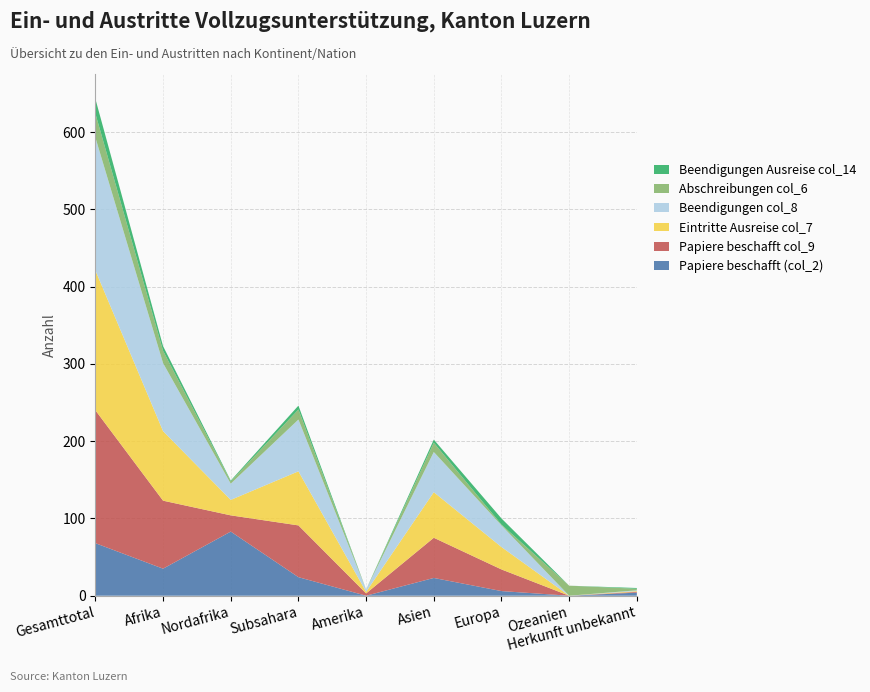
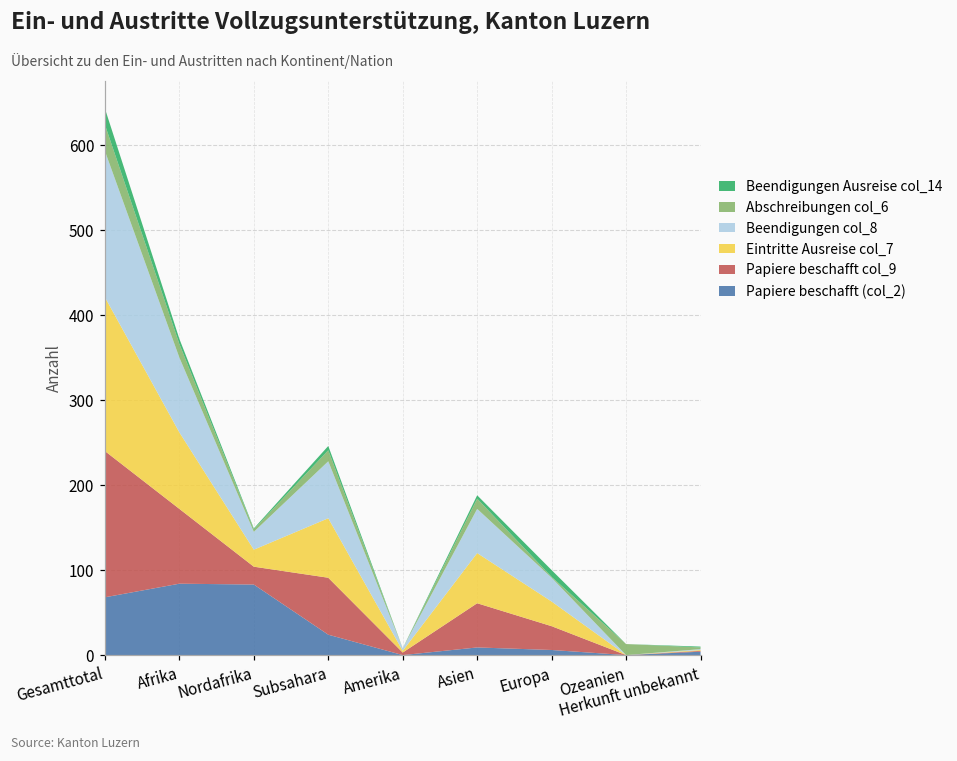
Papiere beschafft (col_2), Afrika: 40 -> 80
Papiere beschafft (col_2), Asien: 20 -> 10
